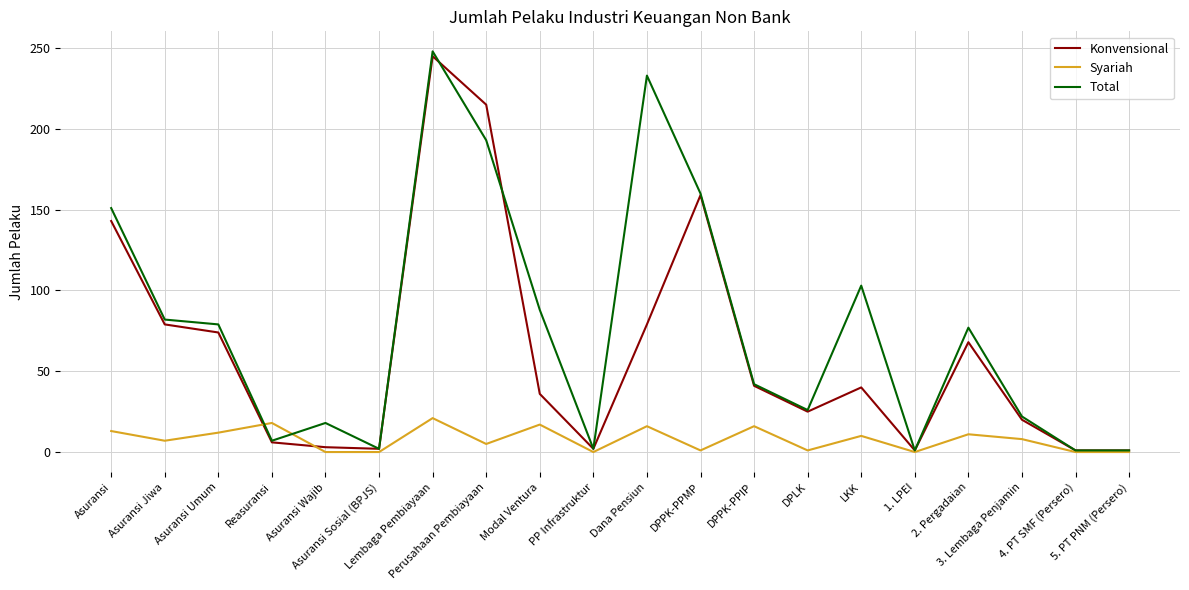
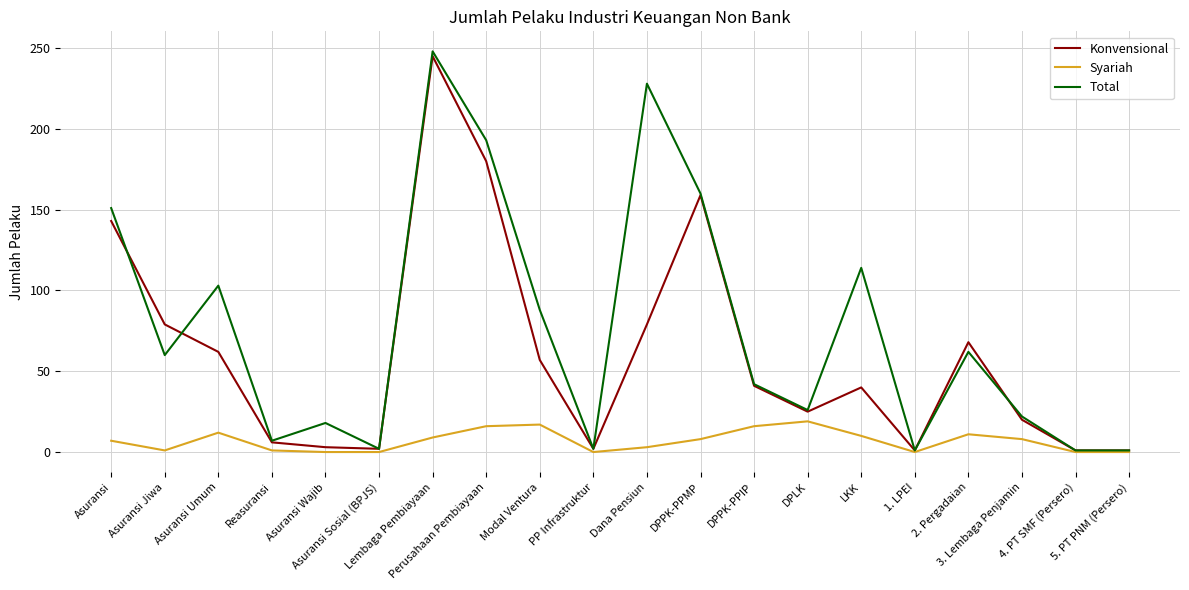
Syariah, Asuransi: 13 -> 7
Syariah, Asuransi Jiwa: 7 -> 1
Total, Asuransi Jiwa: 82 -> 60
Konvensional, Asuransi Umum: 74 -> 62
Total, Asuransi Umum: 79 -> 103
Syariah, Reasuransi: 18 -> 1
Syariah, Lembaga Pembiayaan: 21 -> 9
Konvensional, Perusahaan Pembiayaan: 215 -> 180
Syariah, Perusahaan Pembiayaan: 5 -> 16
Konvensional, Modal Ventura: 36 -> 57
Syariah, Dana Pensiun: 16 -> 3
Total, Dana Pensiun: 233 -> 228
Syariah, DPPK-PPMP: 1 -> 8
Syariah, DPLK: 1 -> 19
Total, LKK: 103 -> 114
Total, 2. Pergadaian: 77 -> 62
